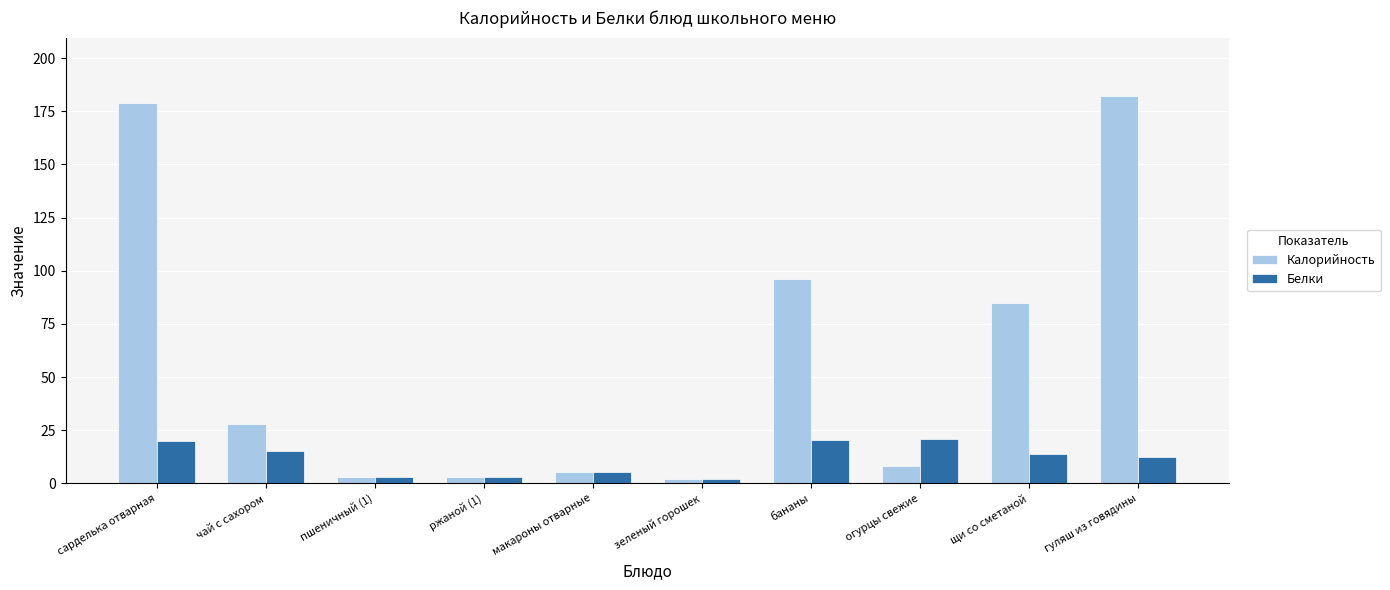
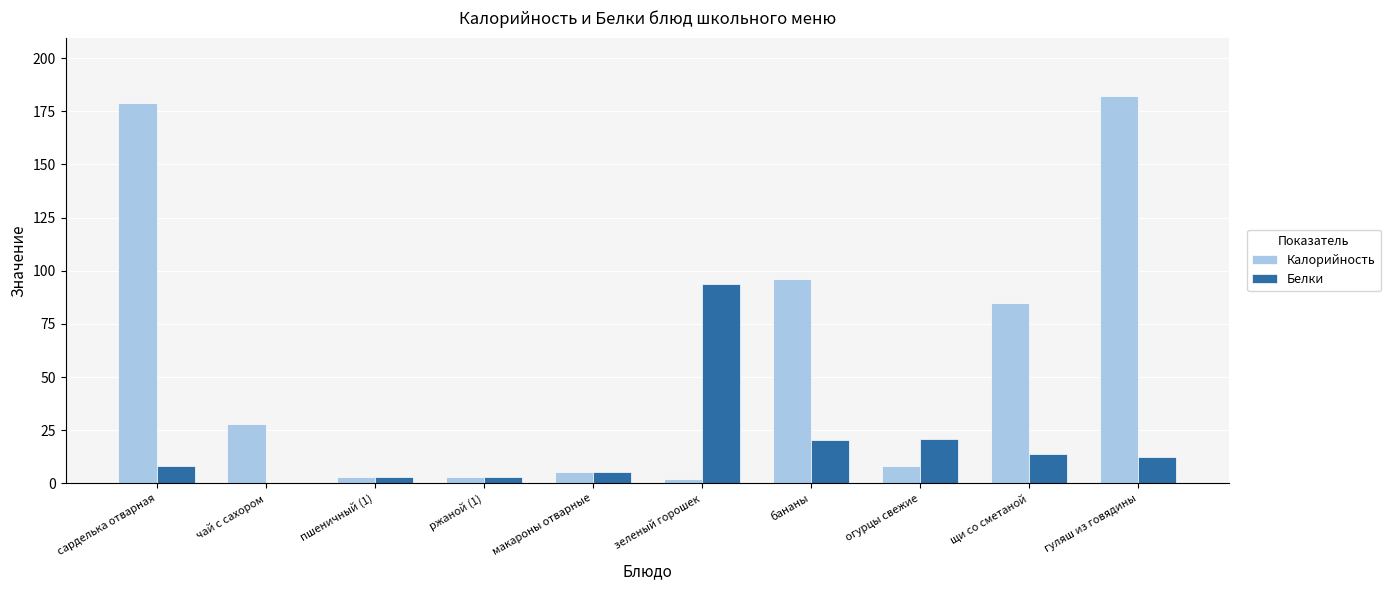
Белки, сарделька отварная: 20 -> 8
Белки, чай с сахором: 15 -> 0
Белки, зеленый горошек: 2 -> 94
